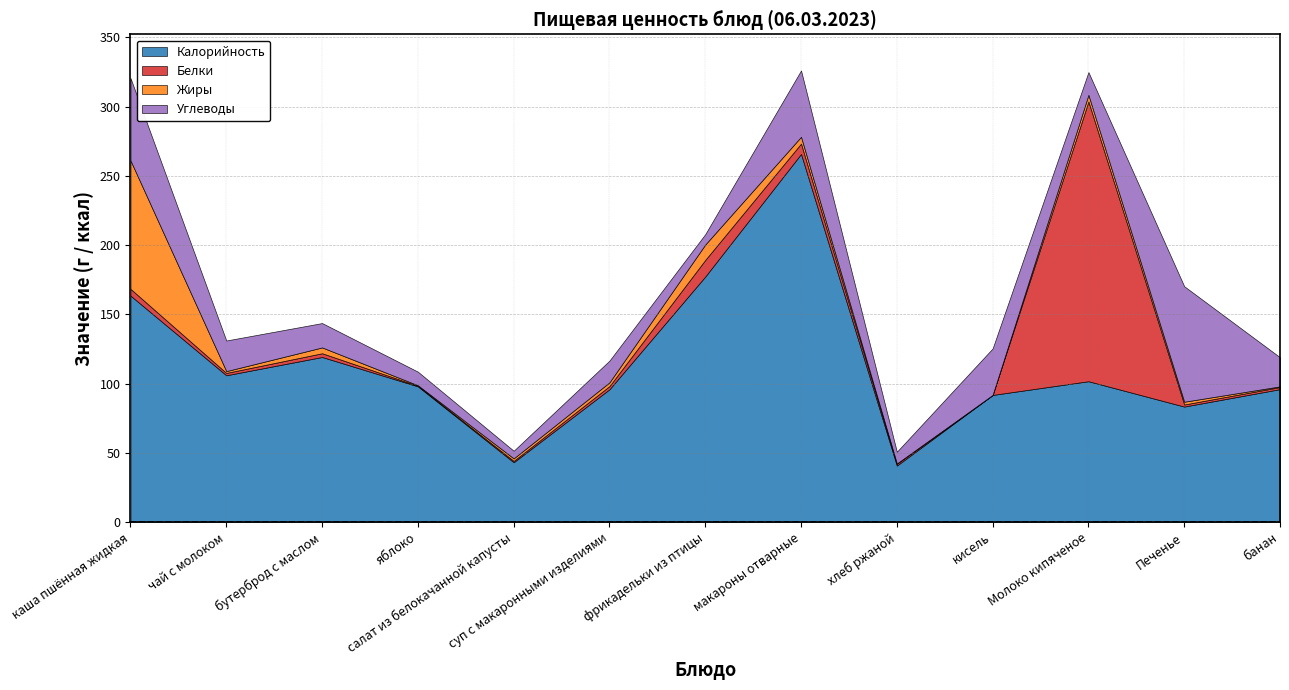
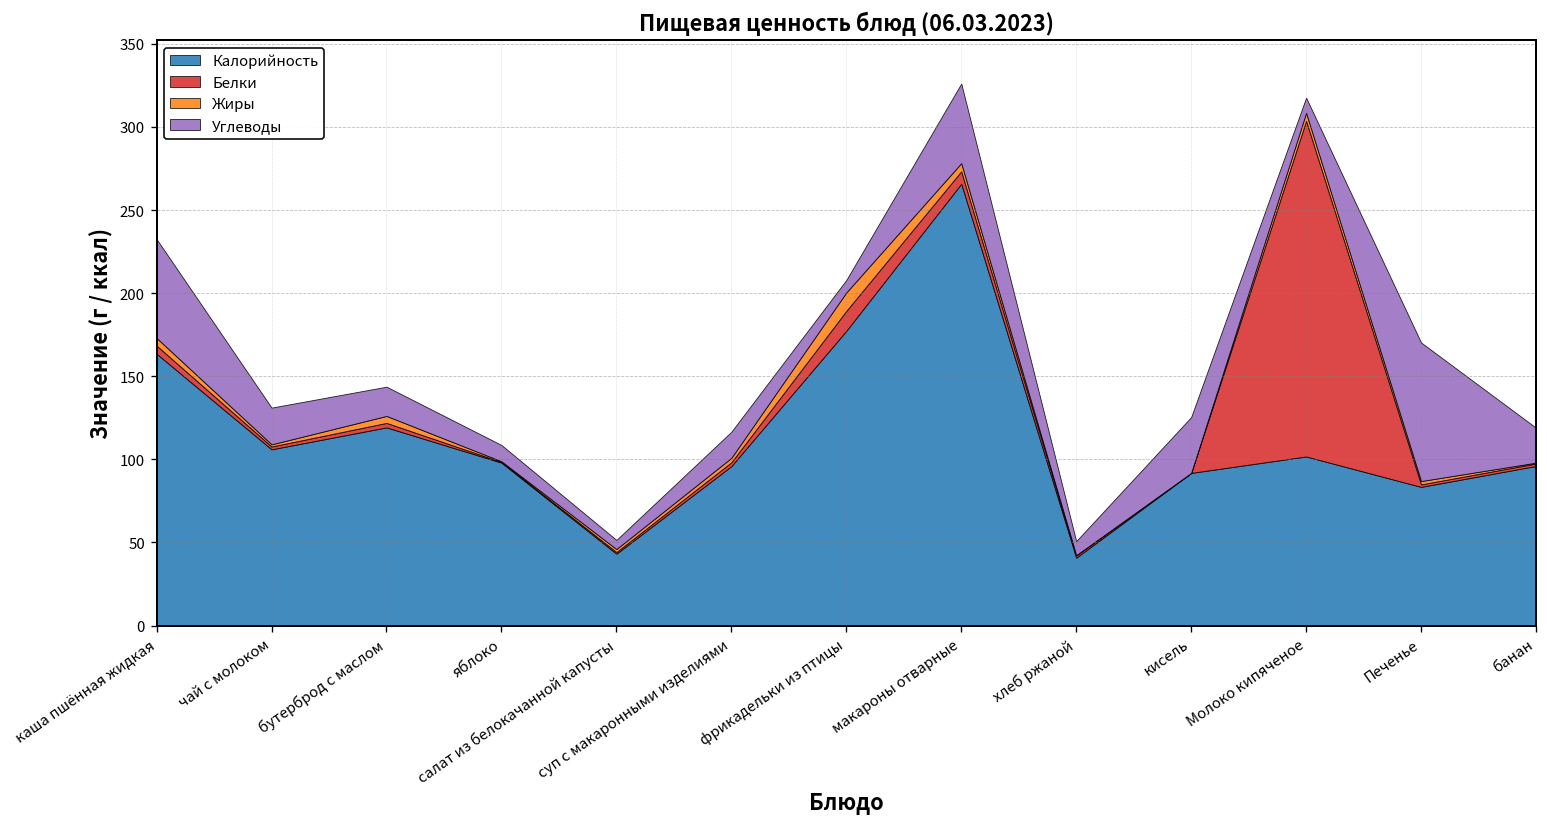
Жиры, каша пшённая жидкая: 93 -> 5
Углеводы, Молоко кипяченое: 16 -> 9
